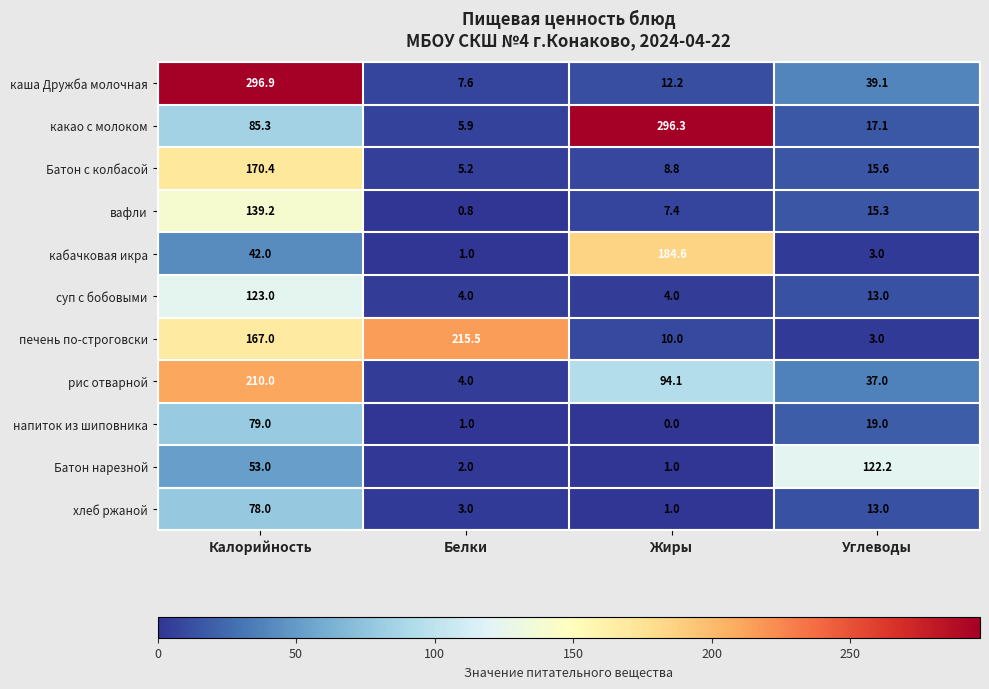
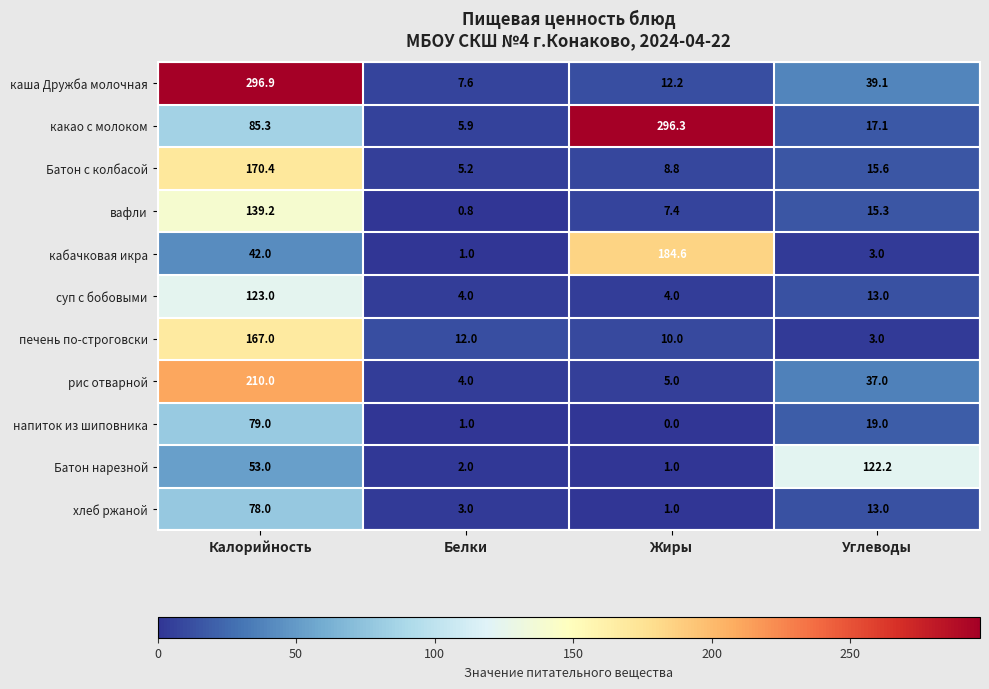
печень по-строговски, Белки: 215.5 -> 12.0
рис отварной, Жиры: 94.1 -> 5.0
